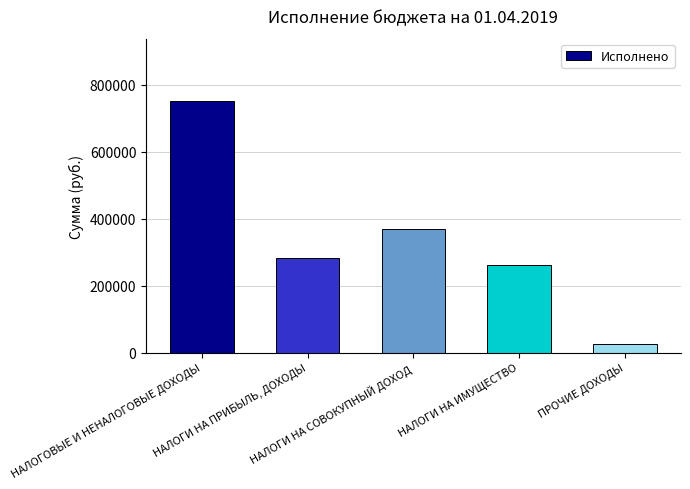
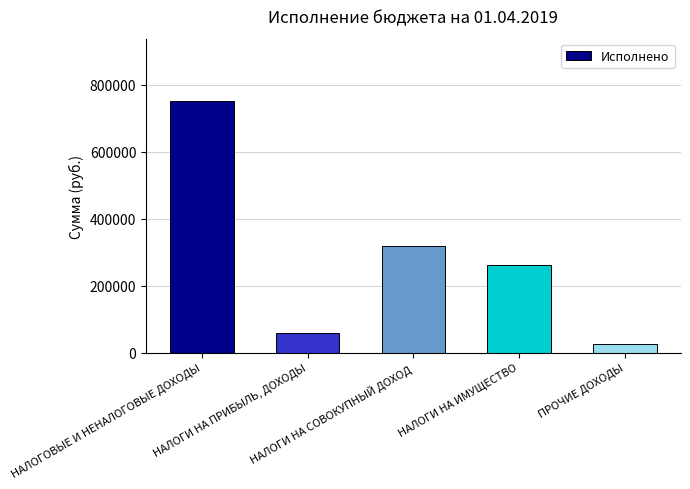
НАЛОГИ НА ПРИБЫЛЬ, ДОХОДЫ: 280000 -> 60000
НАЛОГИ НА СОВОКУПНЫЙ ДОХОД: 370000 -> 320000
